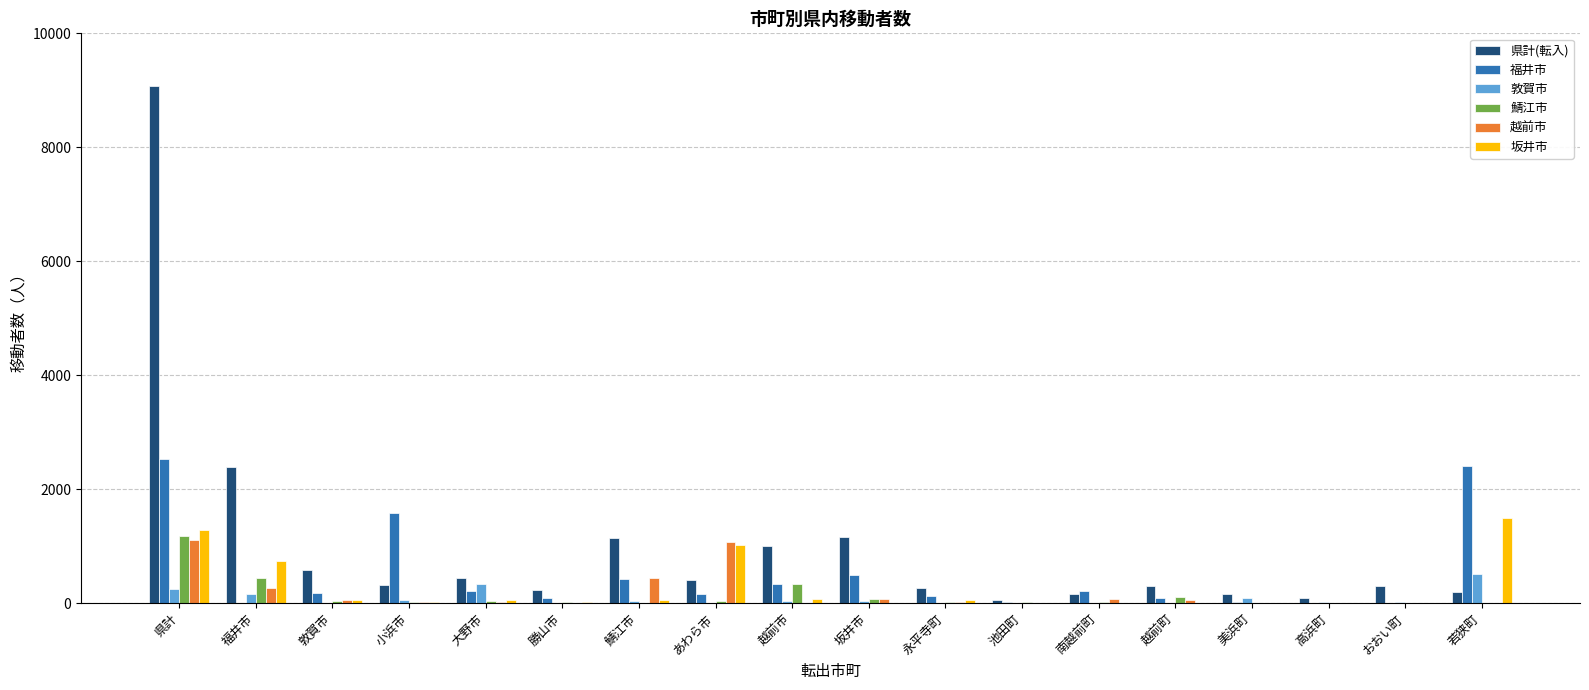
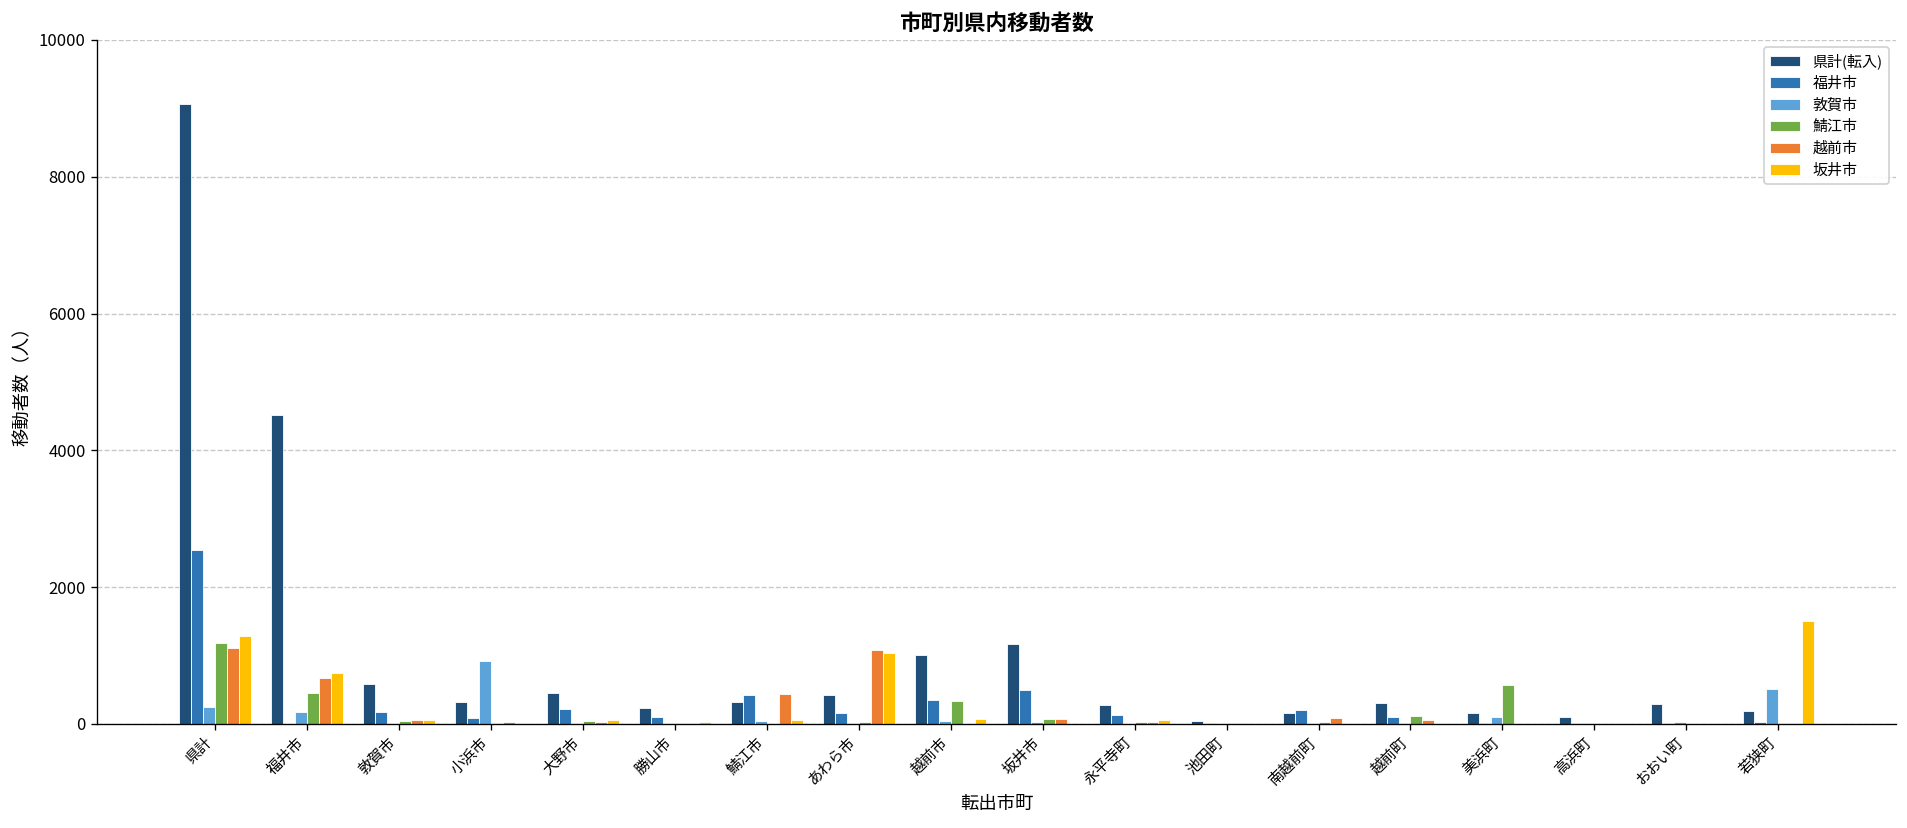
県計(転入), 福井市: 2400 -> 4500
越前市, 福井市: 300 -> 700
福井市, 小浜市: 1600 -> 100
敦賀市, 小浜市: 100 -> 900
敦賀市, 大野市: 300 -> 0
県計(転入), 鯖江市: 1100 -> 300
鯖江市, 美浜町: 0 -> 600
福井市, 若狭町: 2400 -> 0
